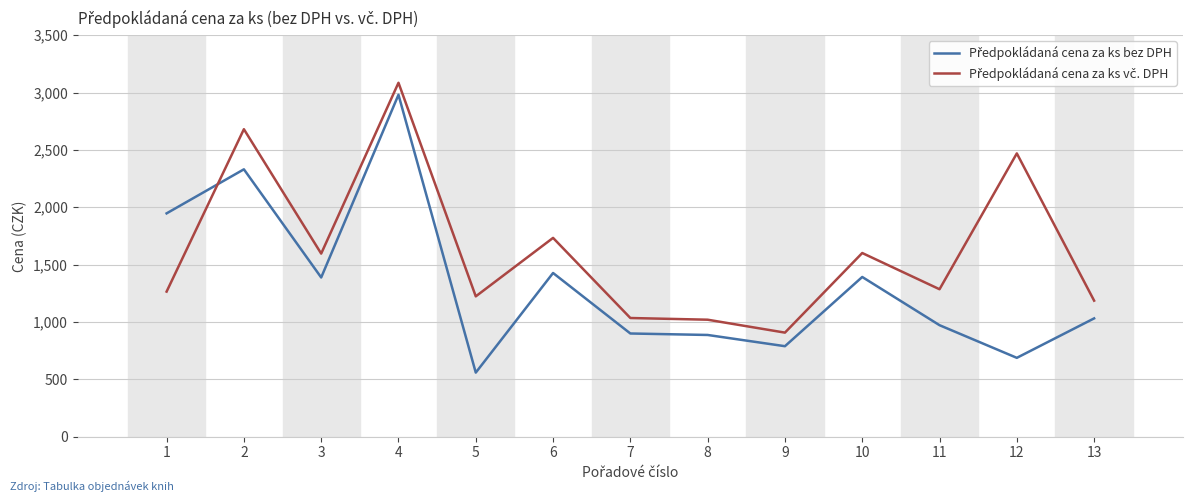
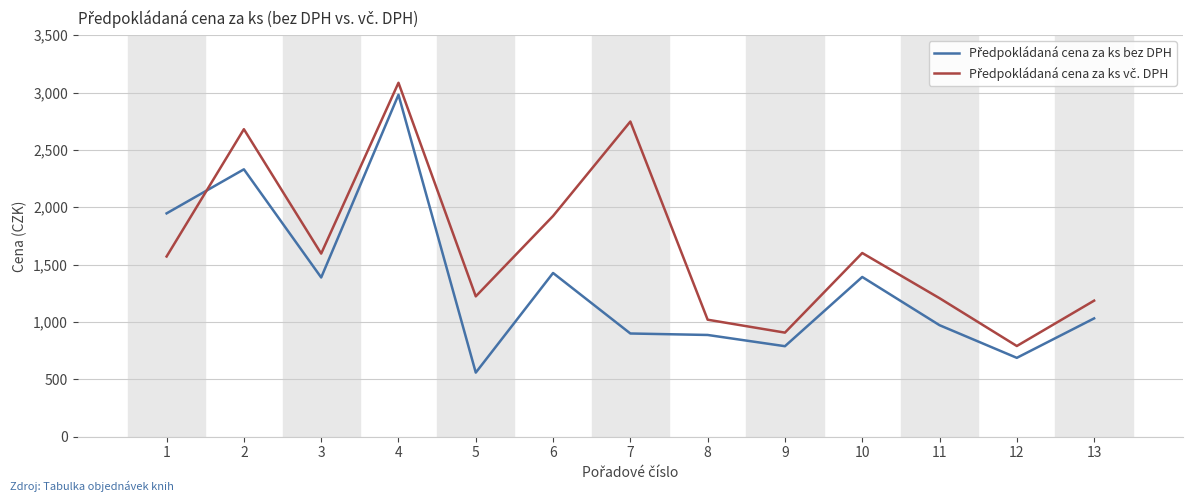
Předpokládaná cena za ks vč. DPH, 1: 1,260 -> 1,570
Předpokládaná cena za ks vč. DPH, 6: 1,730 -> 1,920
Předpokládaná cena za ks vč. DPH, 7: 1,030 -> 2,750
Předpokládaná cena za ks vč. DPH, 11: 1,290 -> 1,210
Předpokládaná cena za ks vč. DPH, 12: 2,470 -> 790
